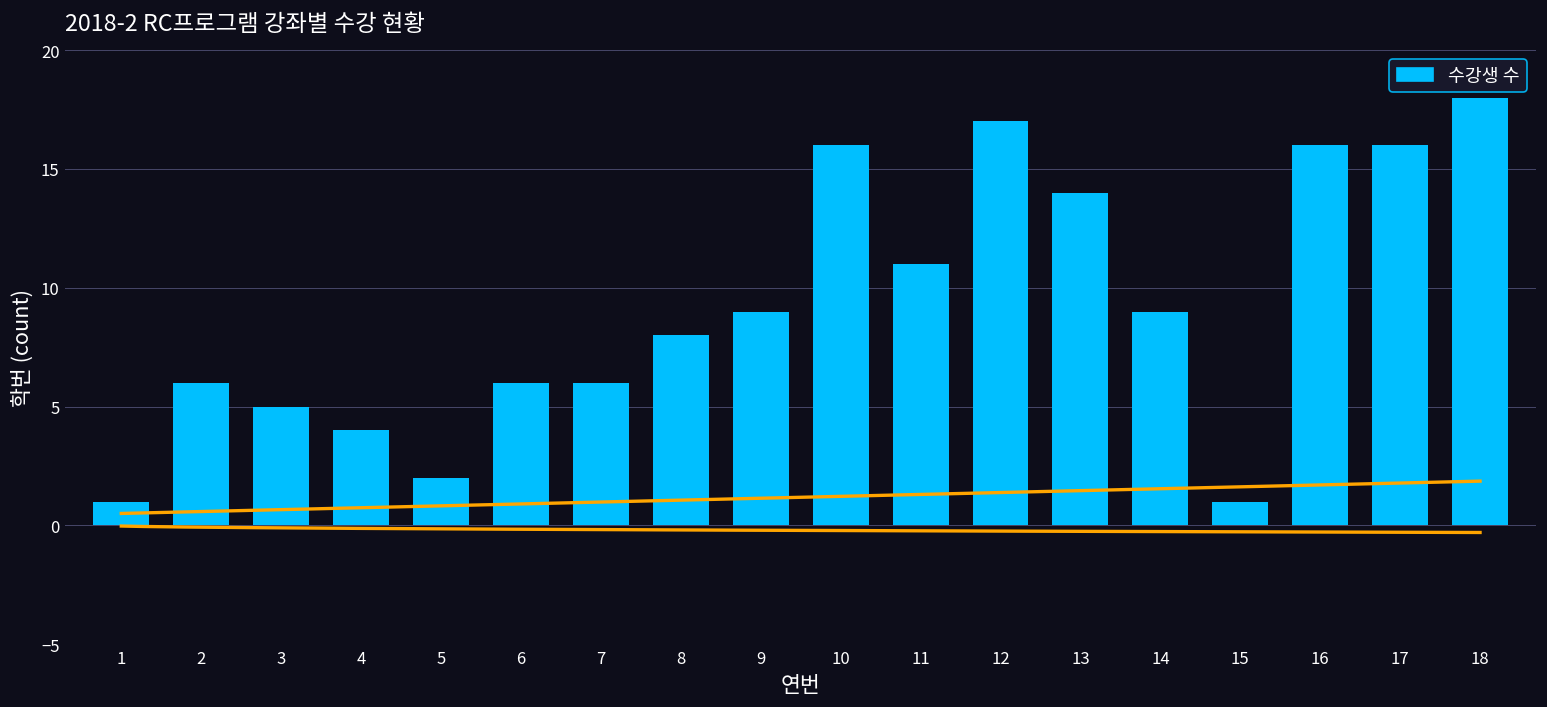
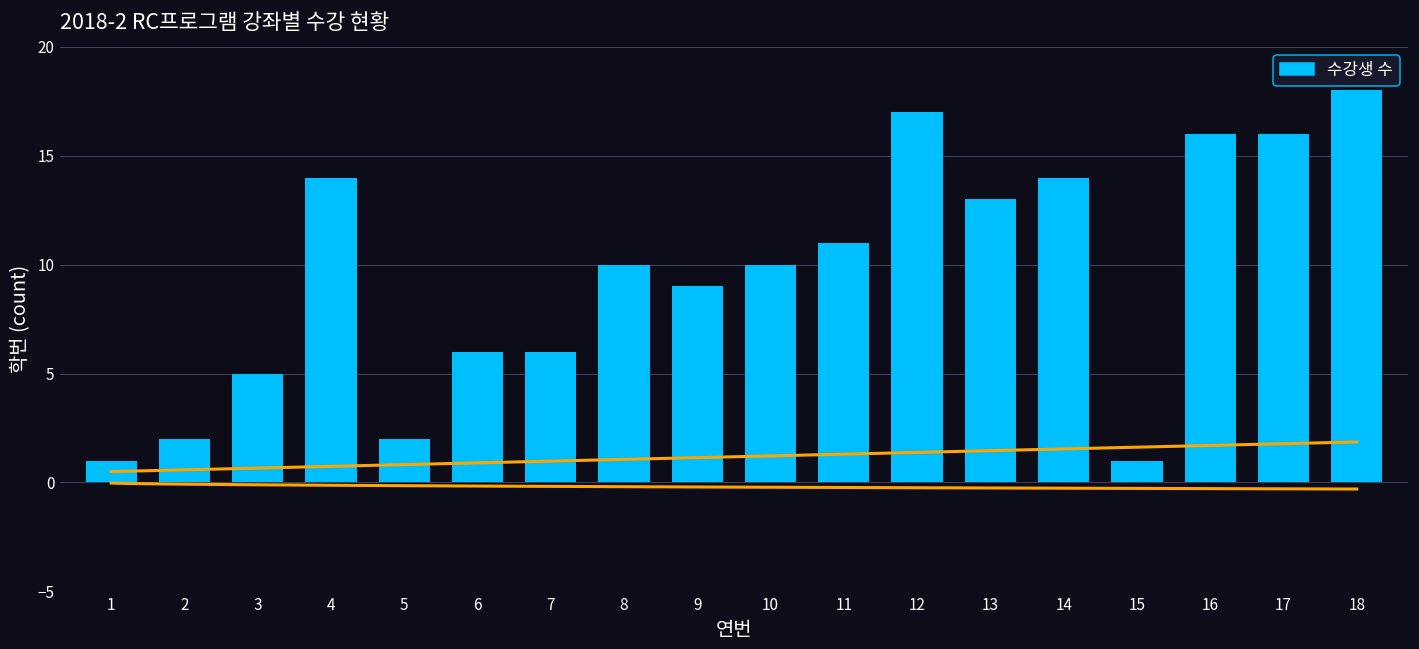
수강생 수, 2: 6 -> 2
수강생 수, 4: 4 -> 14
수강생 수, 8: 8 -> 10
수강생 수, 10: 16 -> 10
수강생 수, 13: 14 -> 13
수강생 수, 14: 9 -> 14
